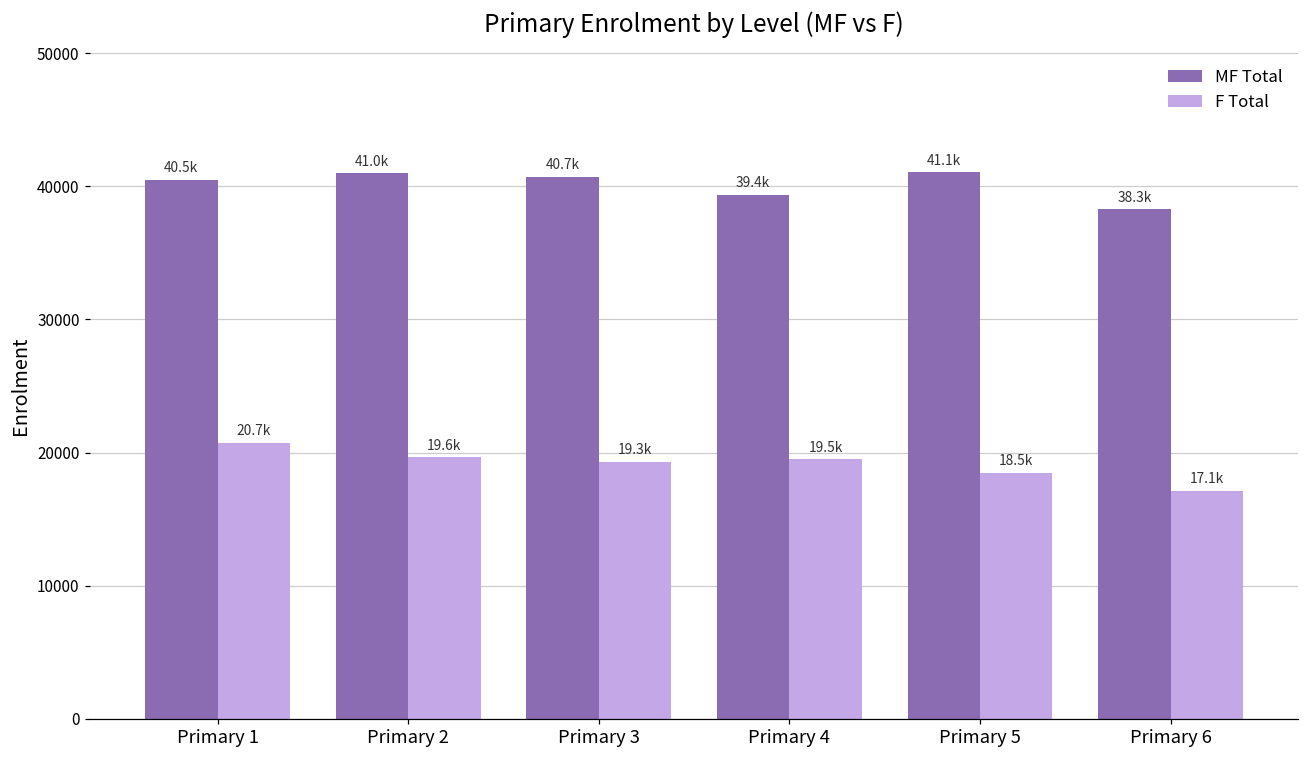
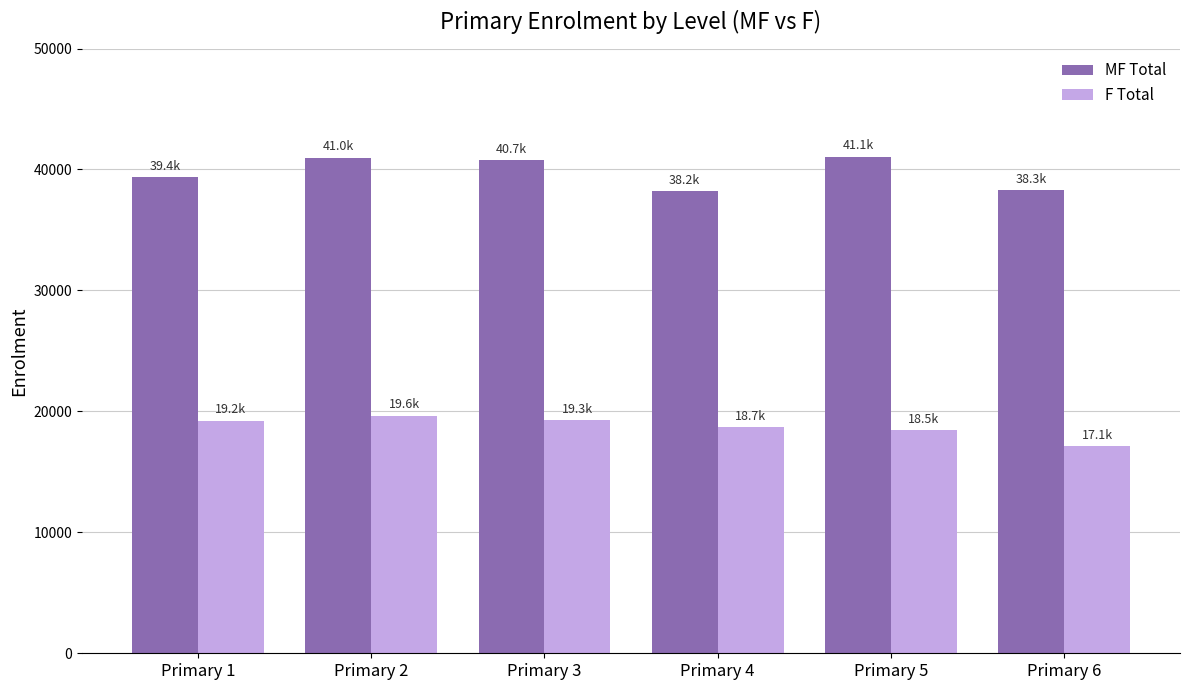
MF Total, Primary 1: 40.5k -> 39.4k
F Total, Primary 1: 20.7k -> 19.2k
MF Total, Primary 4: 39.4k -> 38.2k
F Total, Primary 4: 19.5k -> 18.7k
